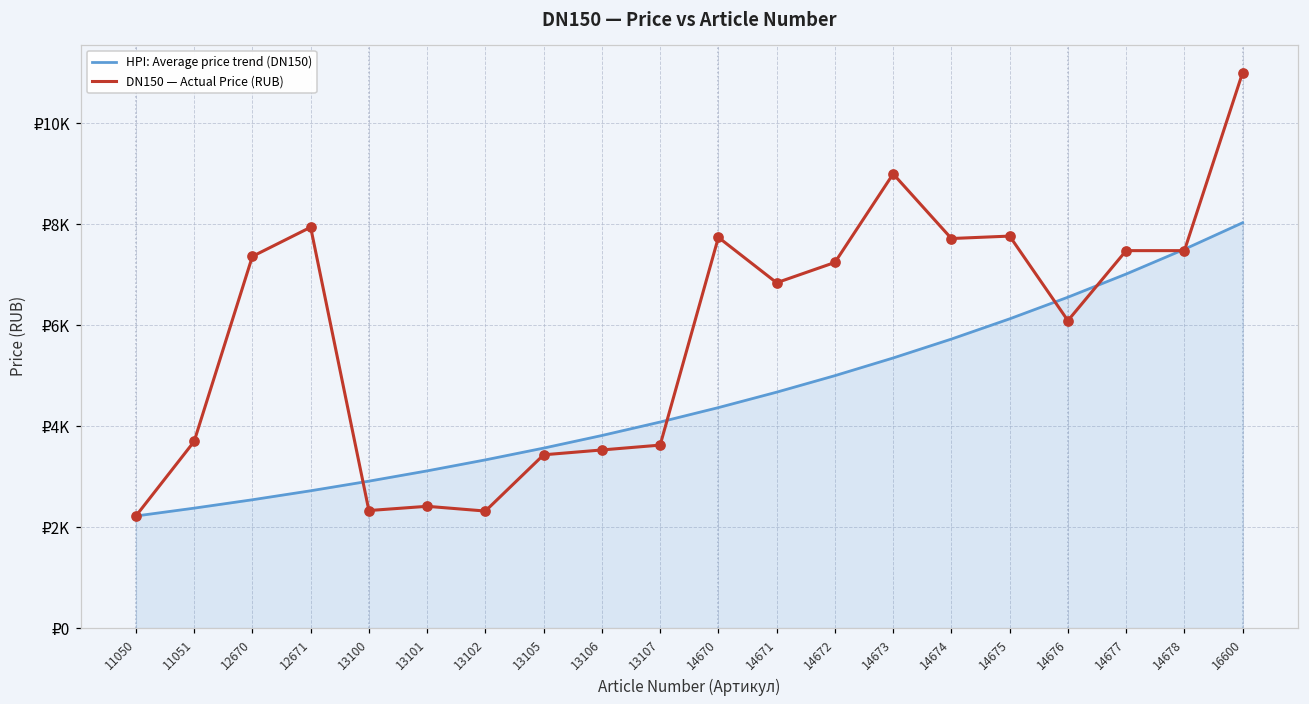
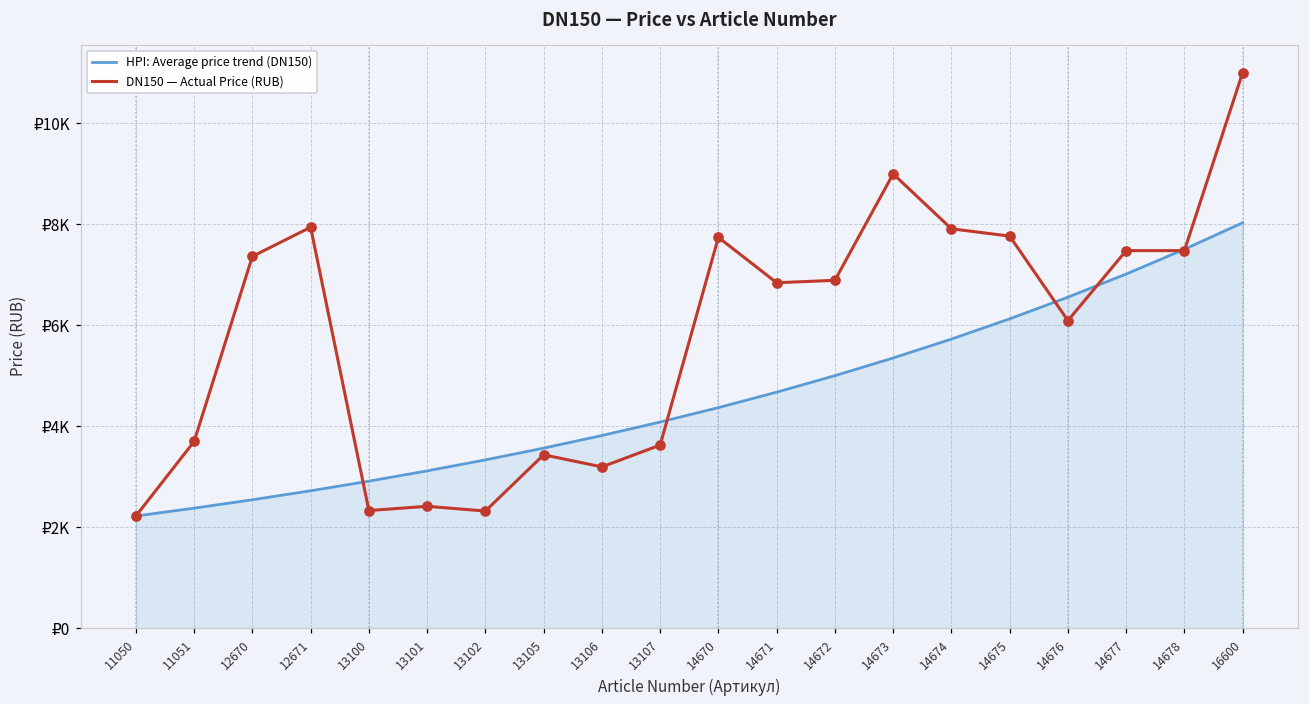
DN150 — Actual Price (RUB), 13106: ₽3500 -> ₽3200
DN150 — Actual Price (RUB), 14672: ₽7200 -> ₽6900
DN150 — Actual Price (RUB), 14674: ₽7700 -> ₽7900
